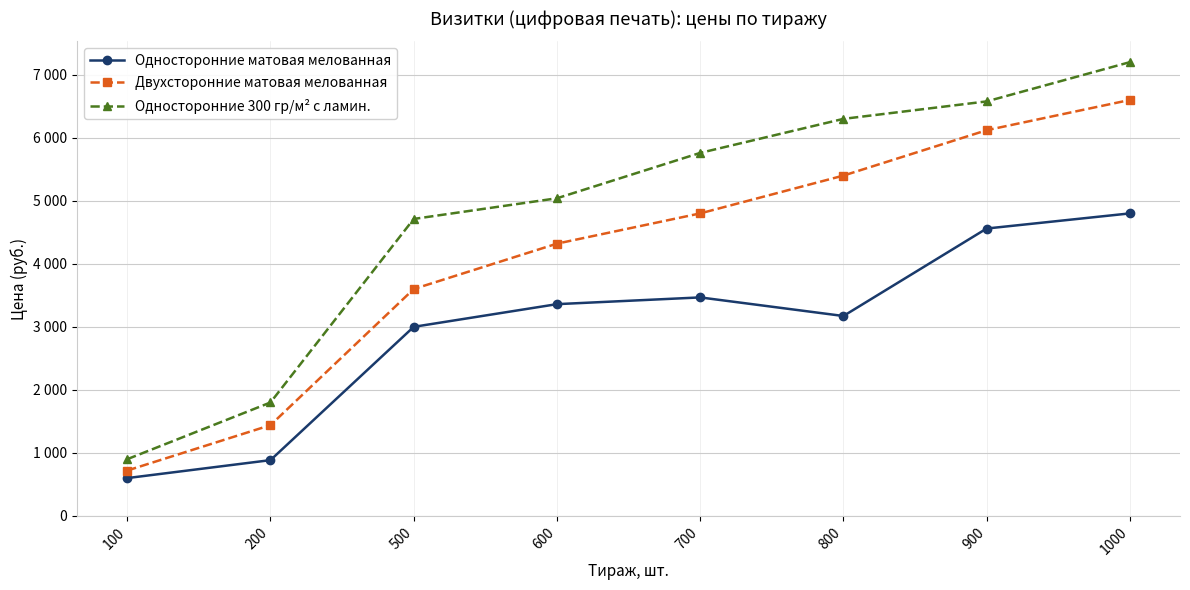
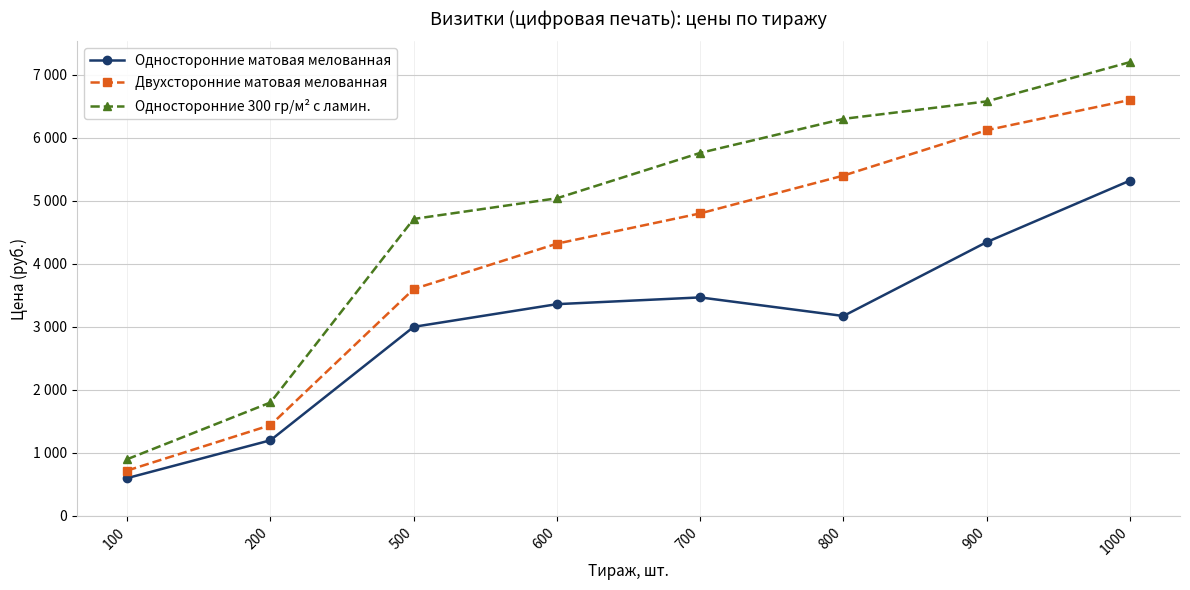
Односторонние матовая мелованная, 200: 900 -> 1200
Односторонние матовая мелованная, 900: 4600 -> 4300
Односторонние матовая мелованная, 1000: 4800 -> 5300
